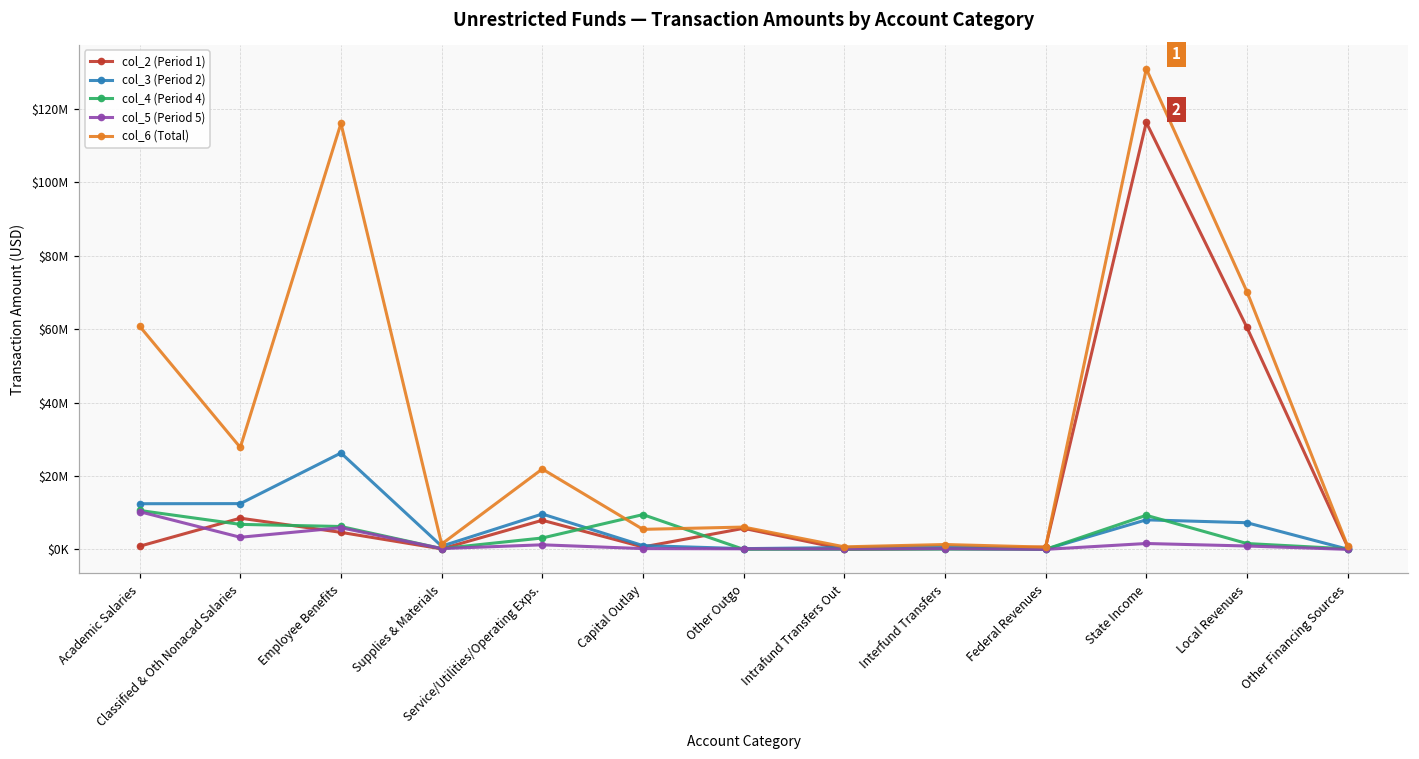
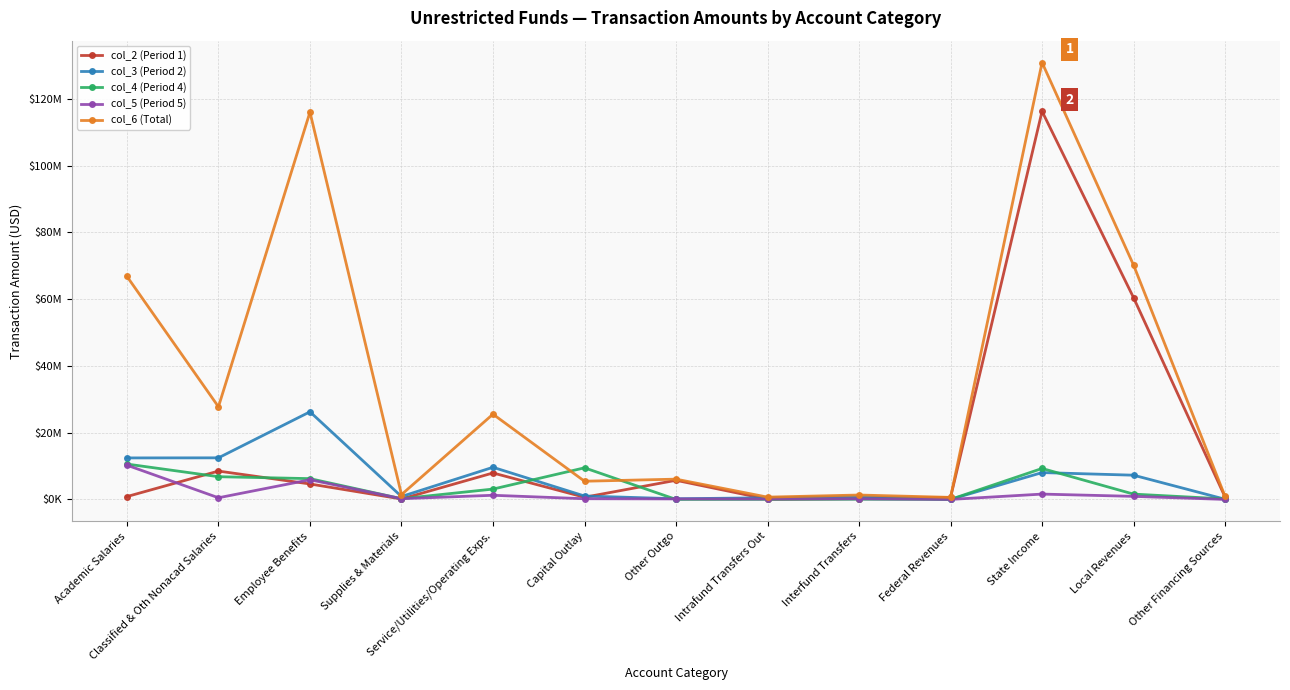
col_6 (Total), Academic Salaries: $61000000 -> $67000000
col_5 (Period 5), Classified & Oth Nonacad Salaries: $3000000 -> $0
col_6 (Total), Service/Utilities/Operating Exps.: $22000000 -> $26000000
